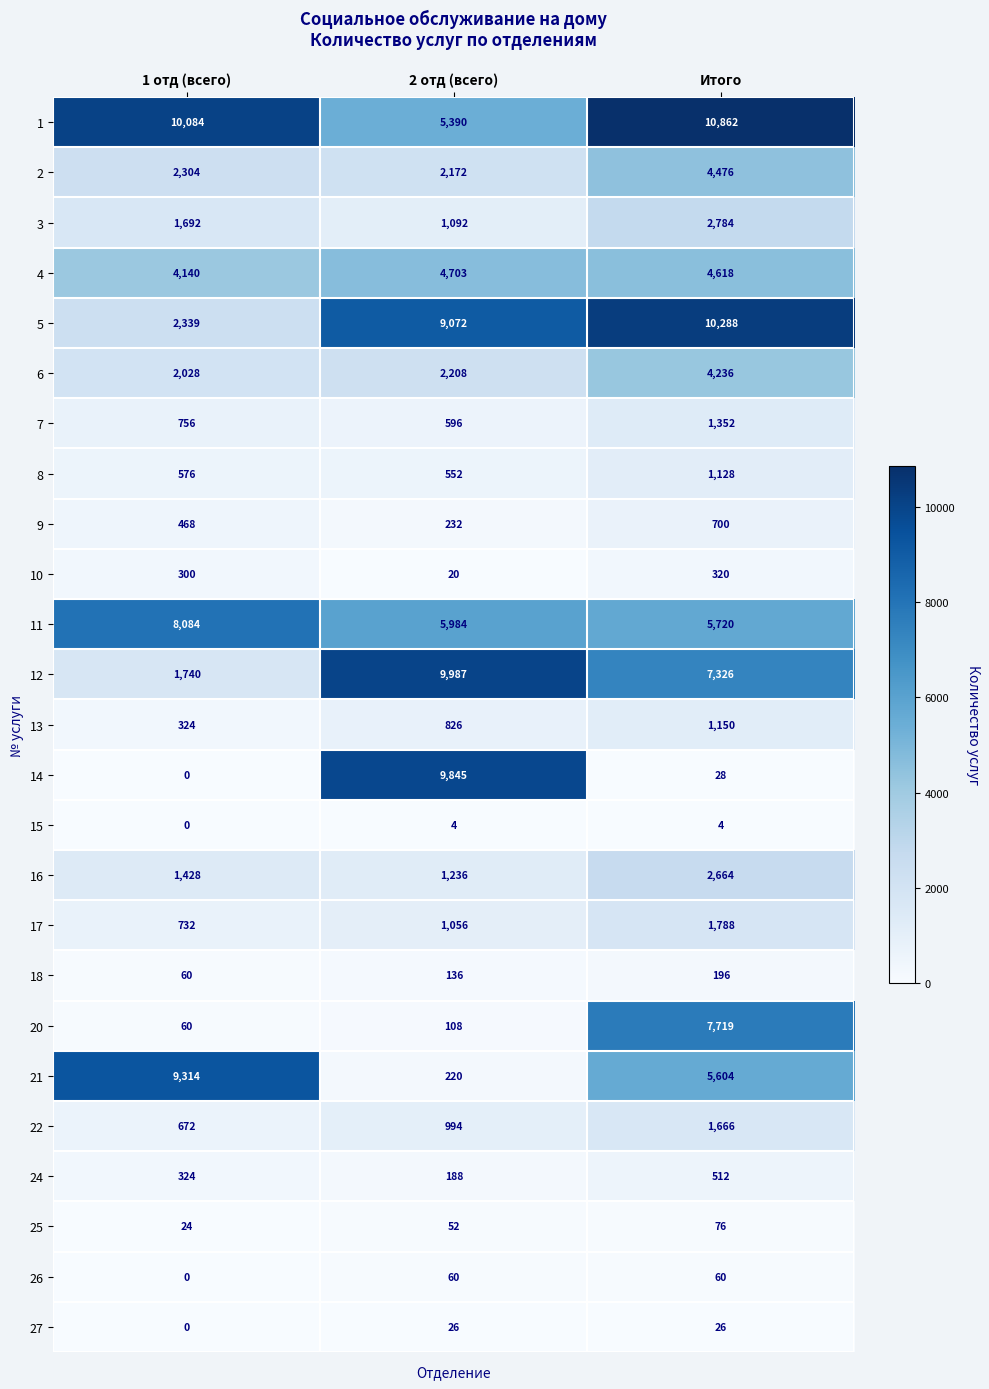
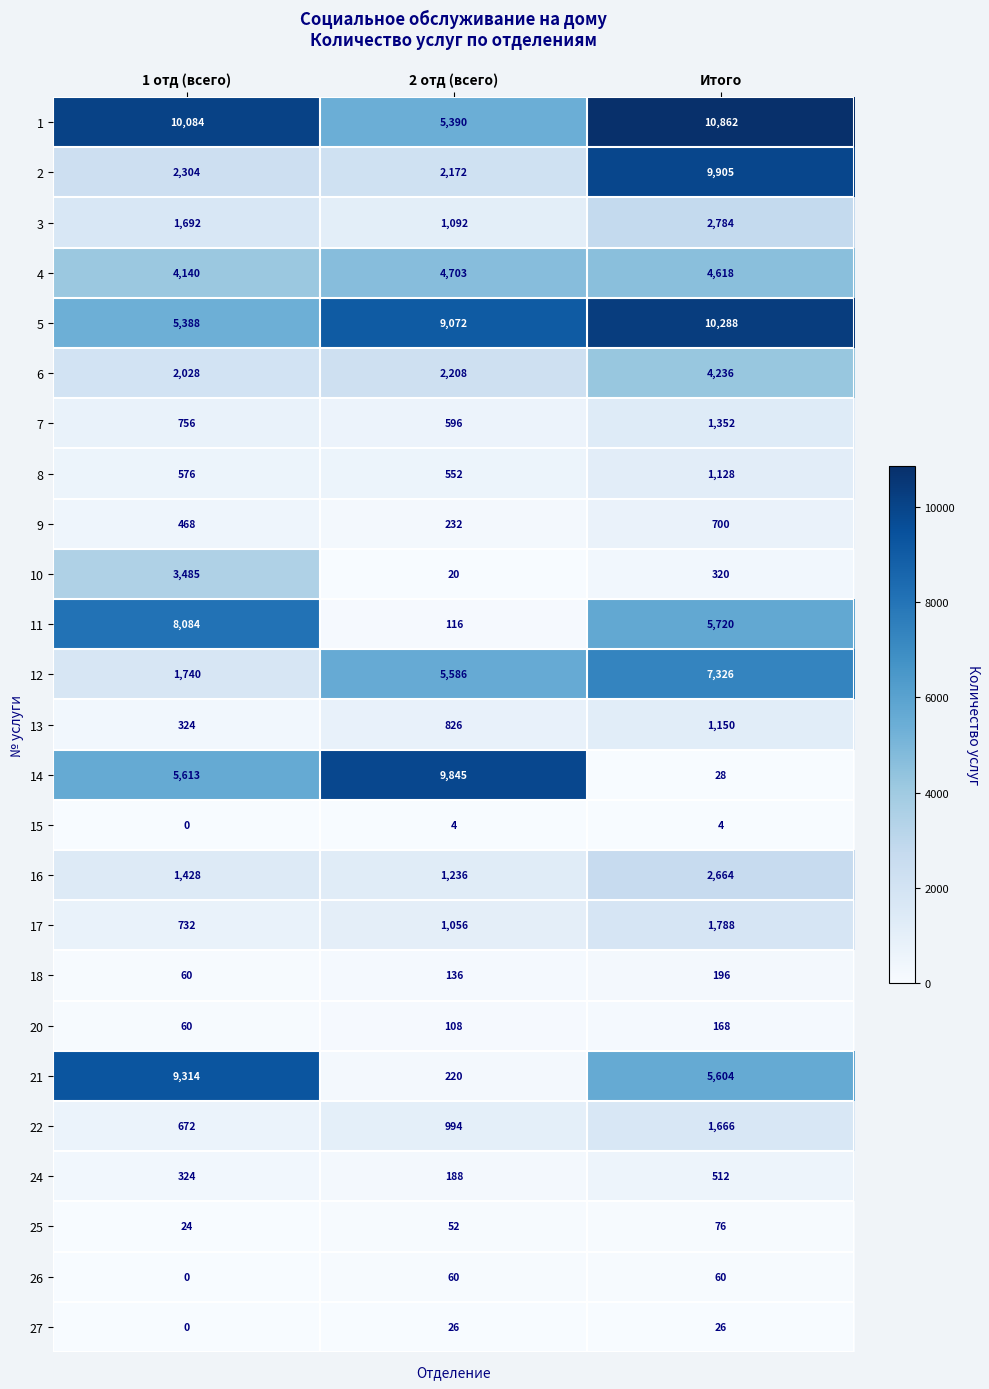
2, Итого: 4,476 -> 9,905
5, 1 отд (всего): 2,339 -> 5,388
10, 1 отд (всего): 300 -> 3,485
11, 2 отд (всего): 5,984 -> 116
12, 2 отд (всего): 9,987 -> 5,586
14, 1 отд (всего): 0 -> 5,613
20, Итого: 7,719 -> 168
